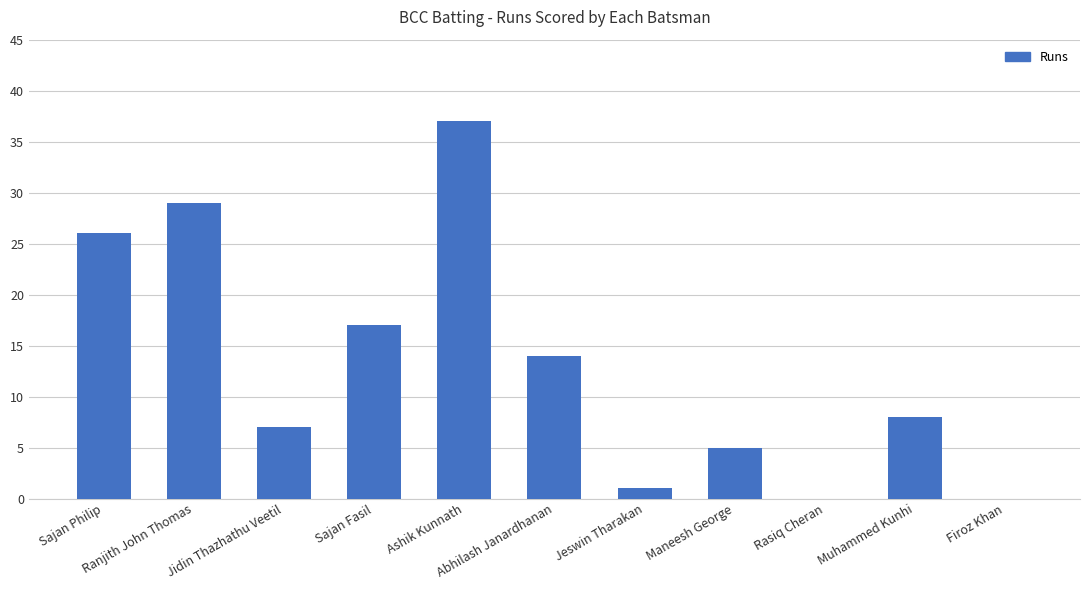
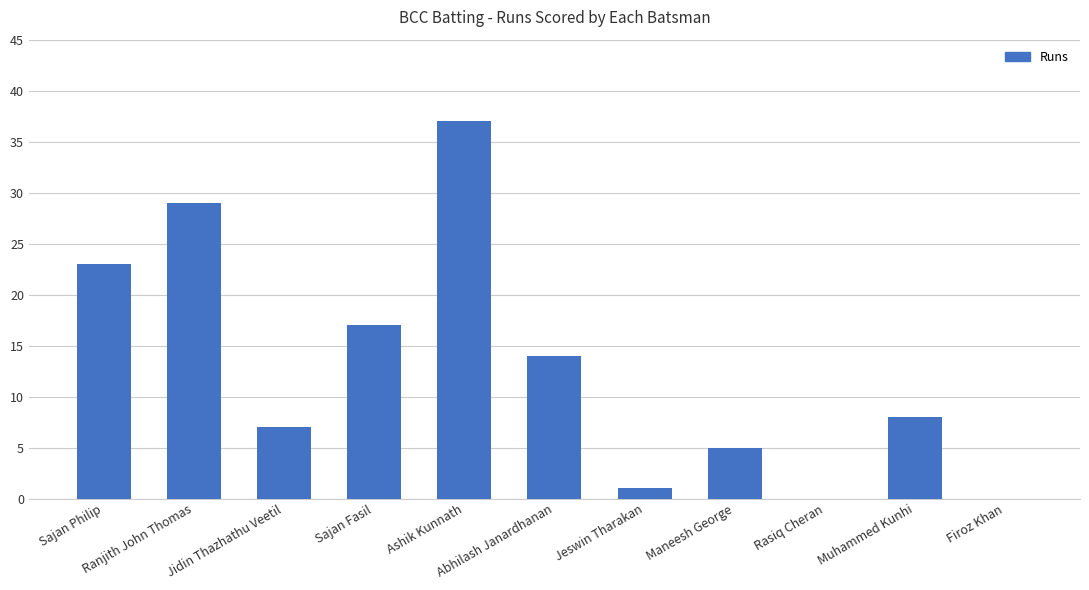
Sajan Philip: 26 -> 23
